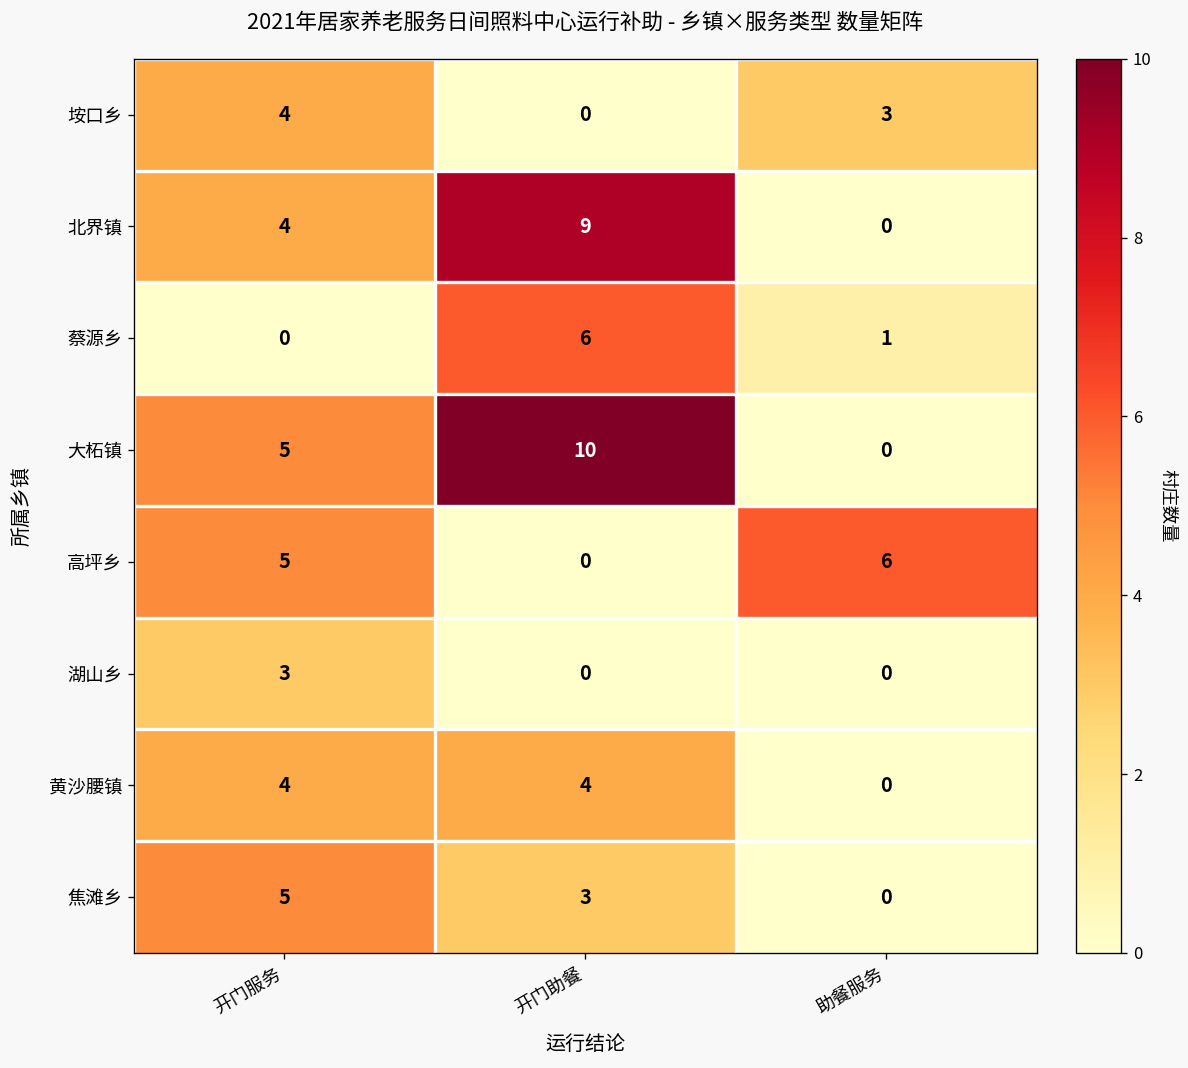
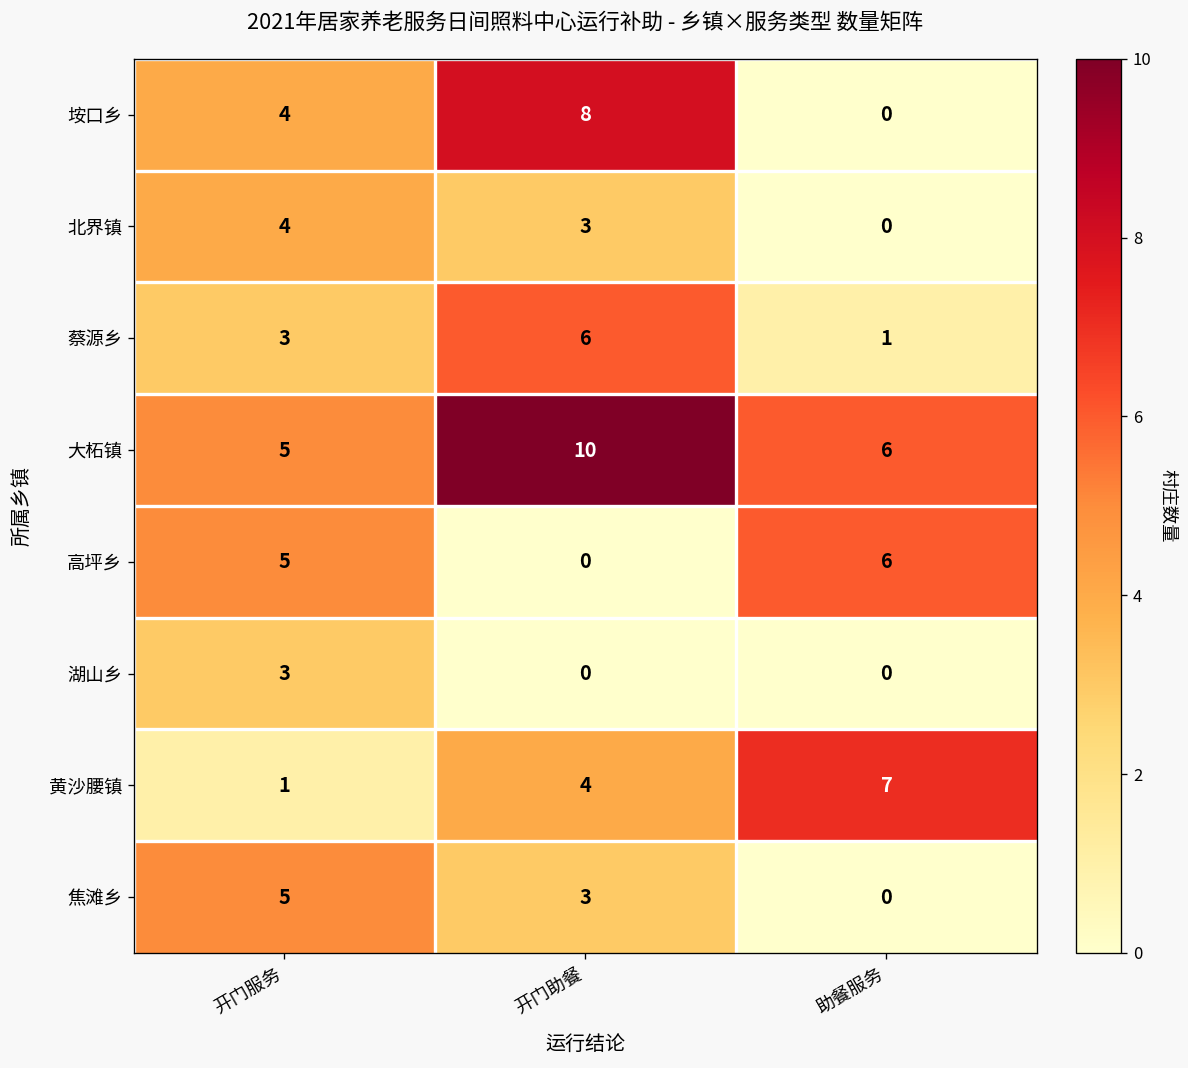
垵口乡, 开门助餐: 0 -> 8
垵口乡, 助餐服务: 3 -> 0
北界镇, 开门助餐: 9 -> 3
蔡源乡, 开门服务: 0 -> 3
大柘镇, 助餐服务: 0 -> 6
黄沙腰镇, 开门服务: 4 -> 1
黄沙腰镇, 助餐服务: 0 -> 7
